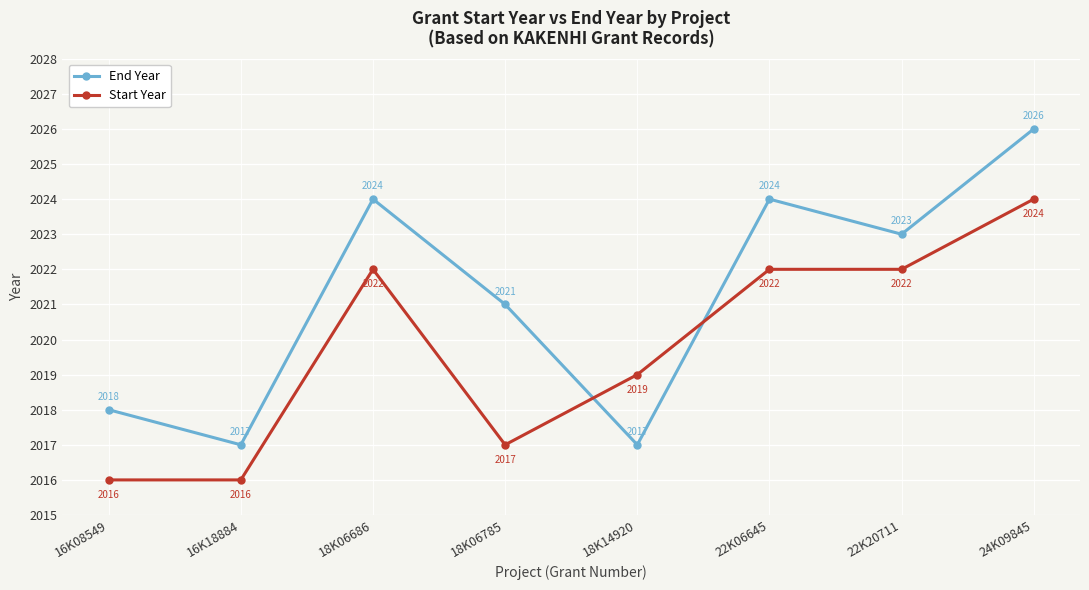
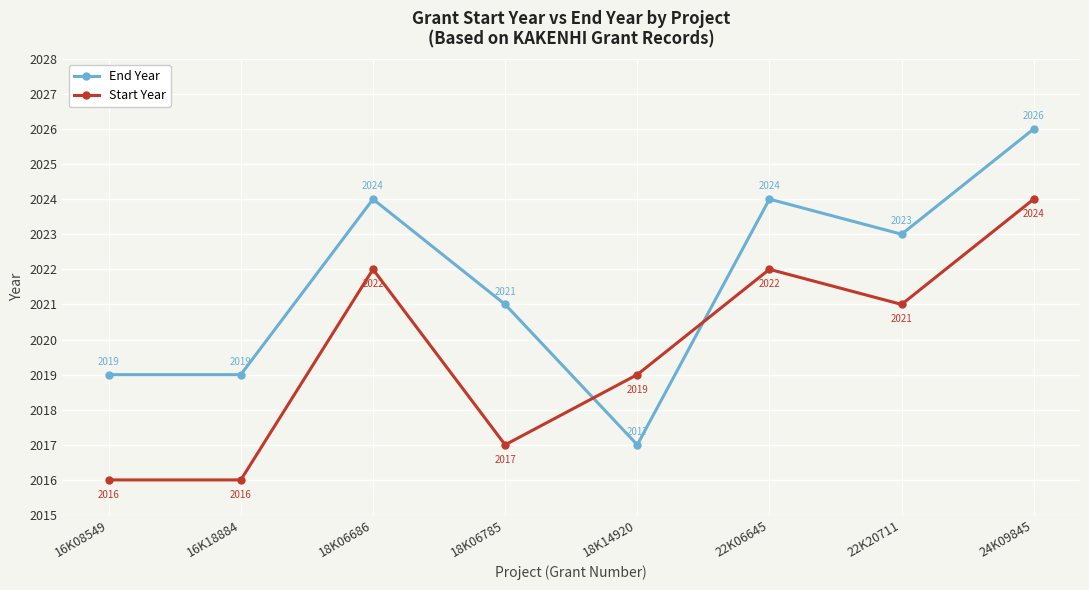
End Year, 16K08549: 2018 -> 2019
End Year, 16K18884: 2017 -> 2019
Start Year, 22K20711: 2022 -> 2021
